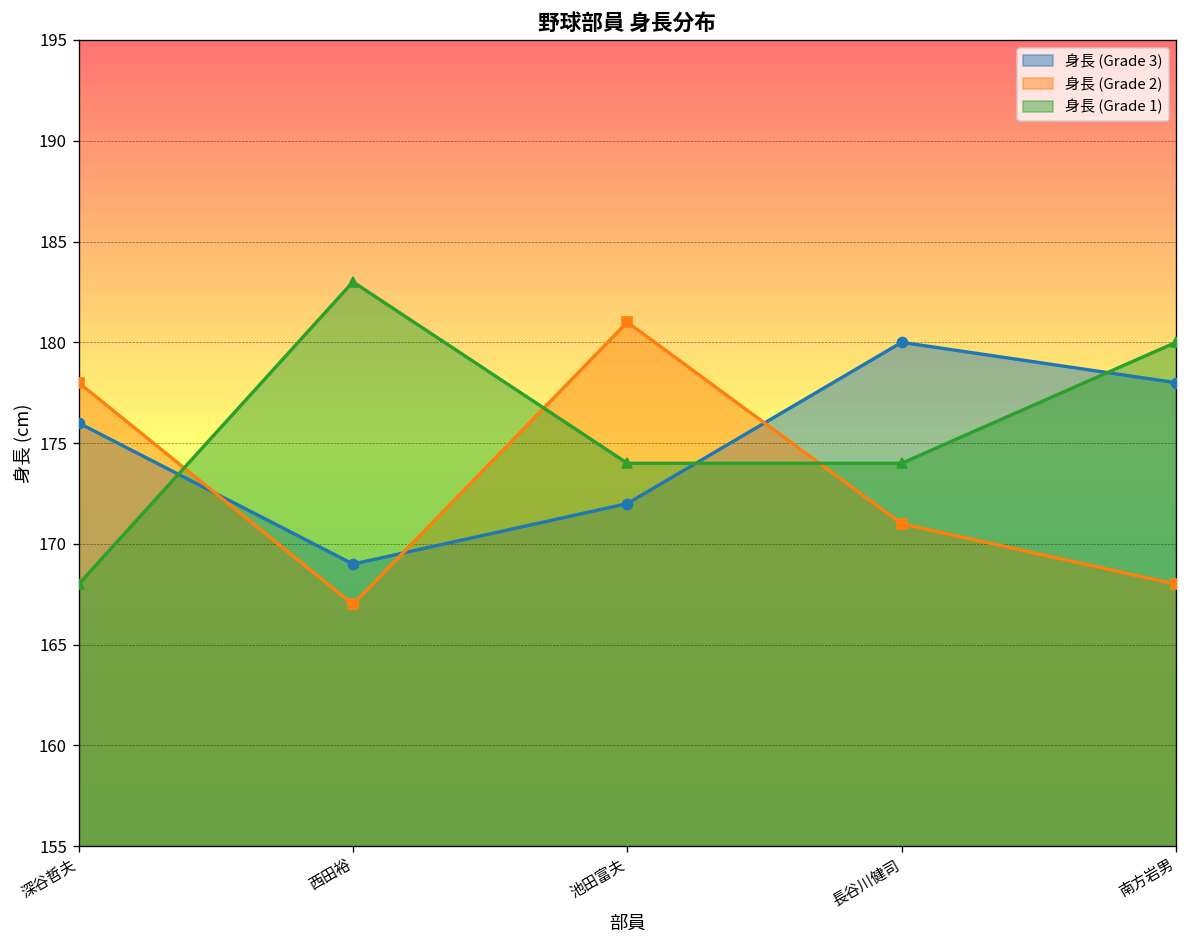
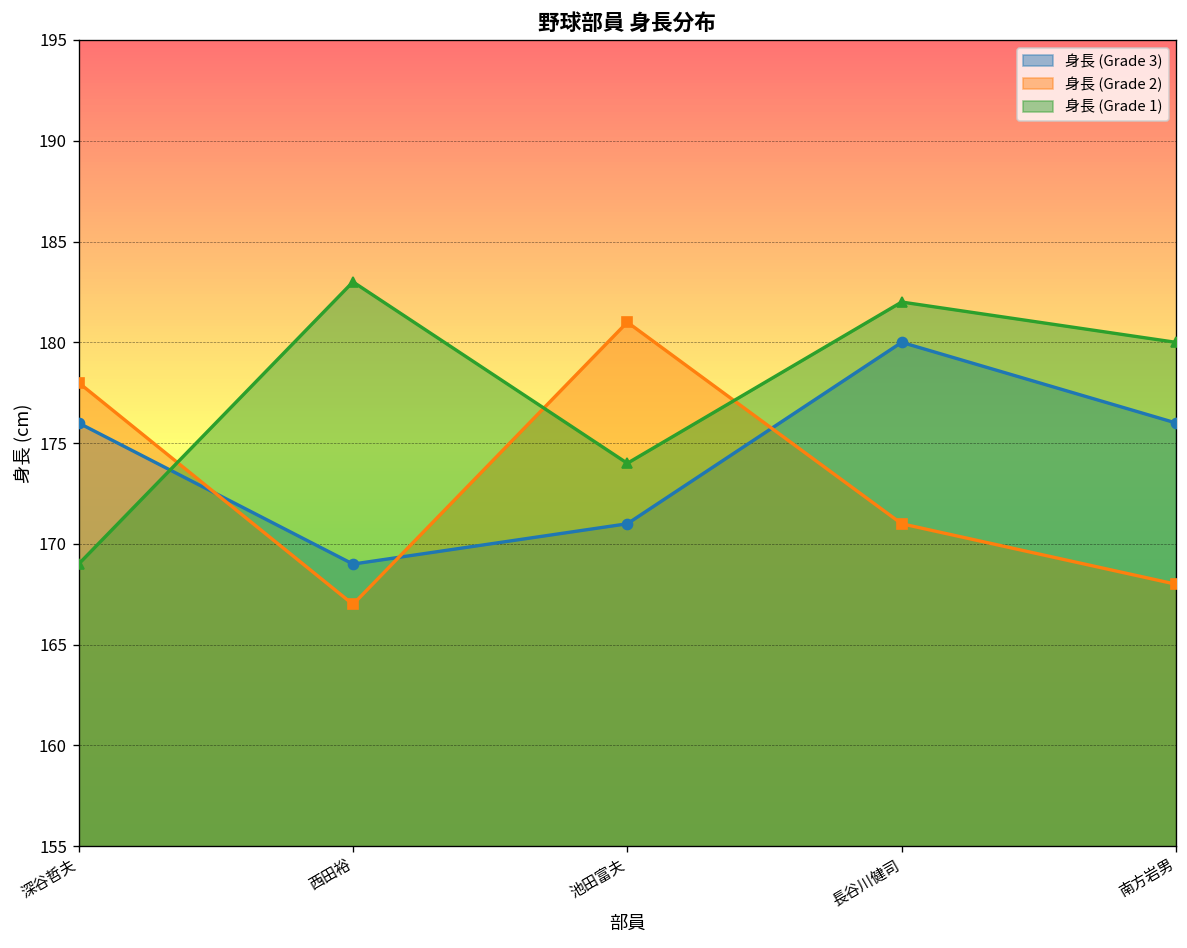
身長 (Grade 1), 深谷哲夫: 168 -> 169
身長 (Grade 3), 池田富夫: 172 -> 171
身長 (Grade 1), 長谷川健司: 174 -> 182
身長 (Grade 3), 南方岩男: 178 -> 176
